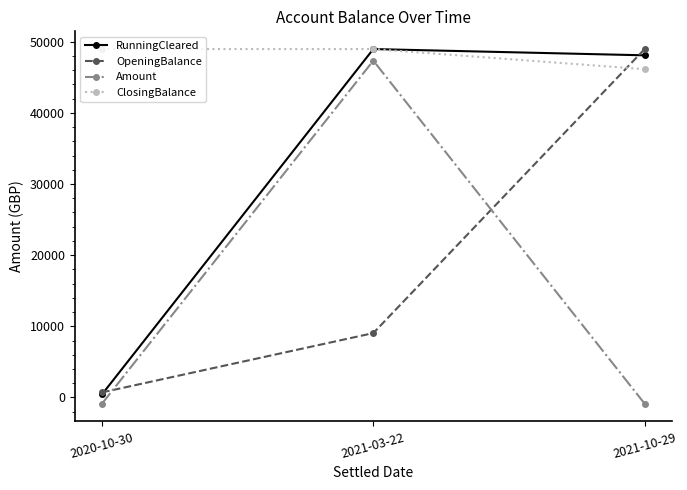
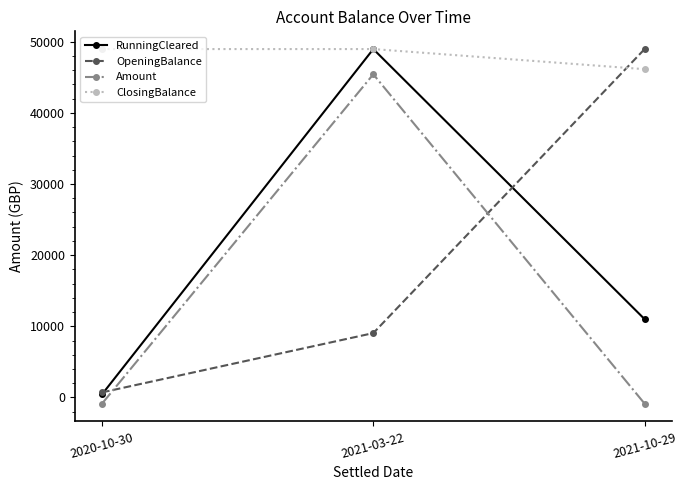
Amount, 2021-03-22: 47000 -> 45000
RunningCleared, 2021-10-29: 48000 -> 11000
